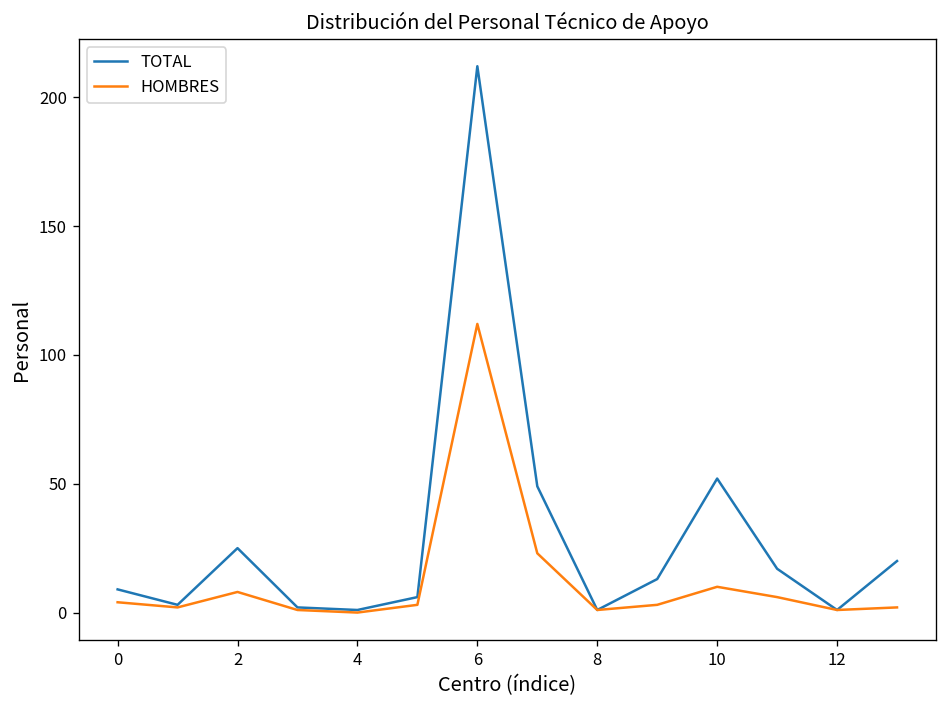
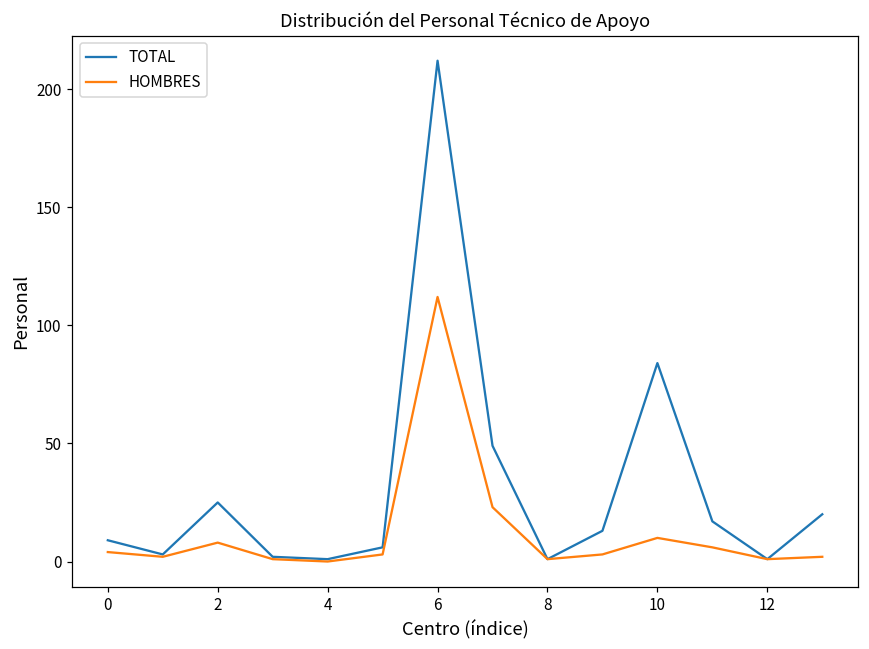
TOTAL, 10: 52 -> 84
